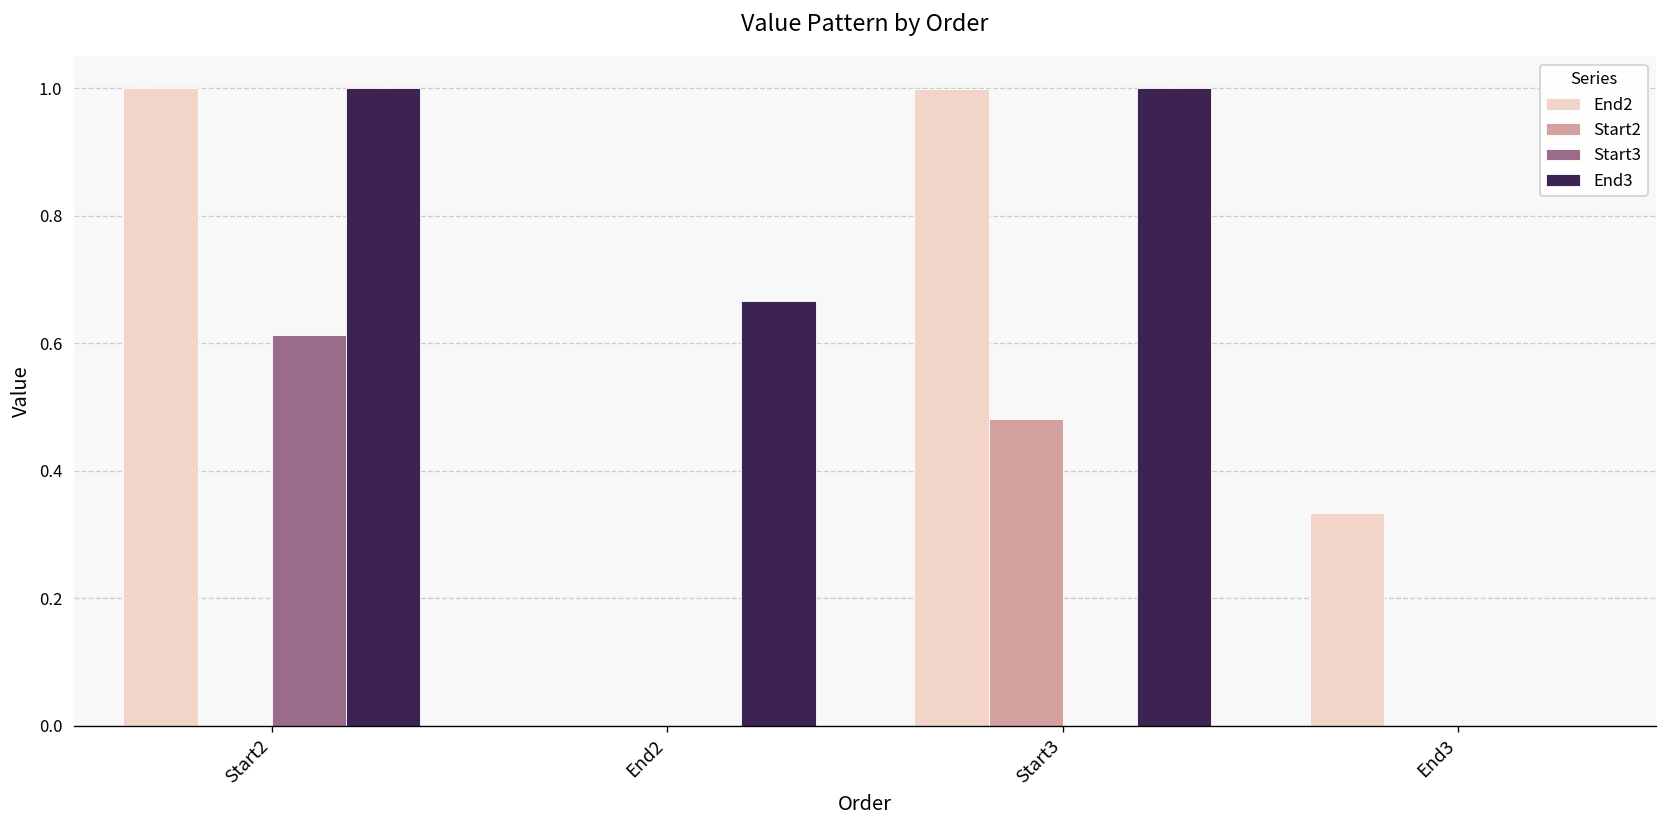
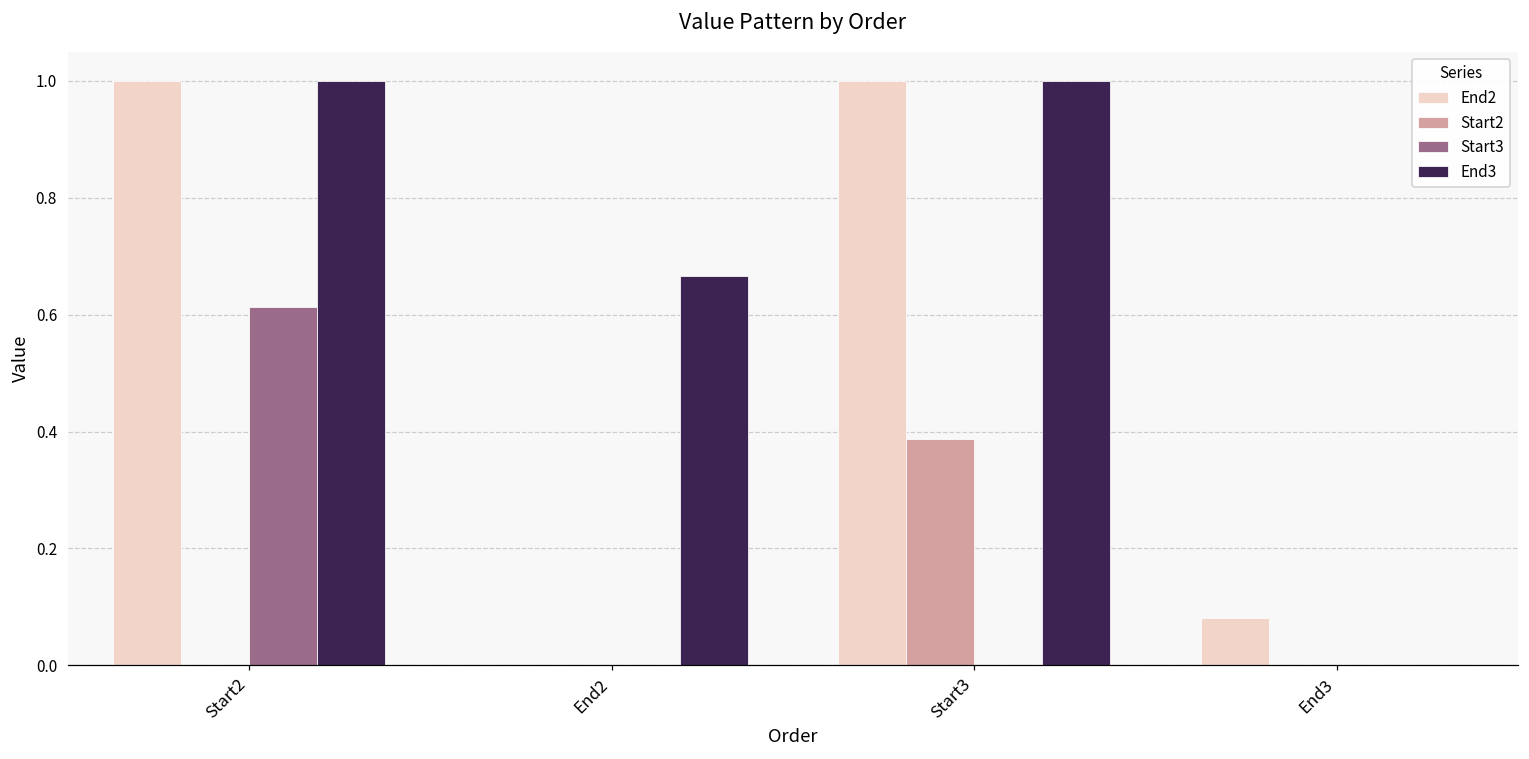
Start2, Start3: 0.48 -> 0.39
End2, End3: 0.33 -> 0.08
